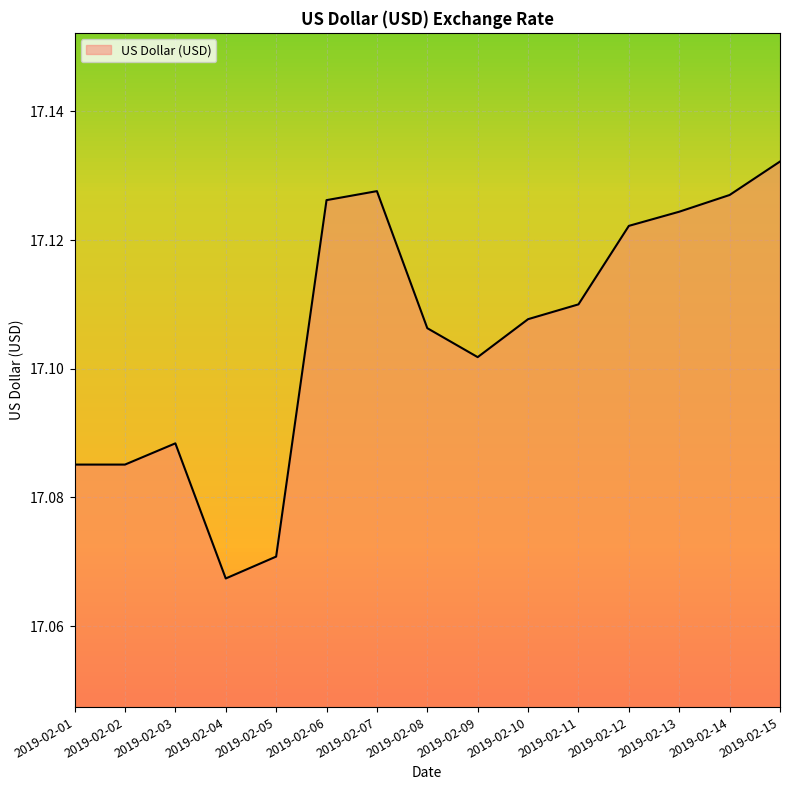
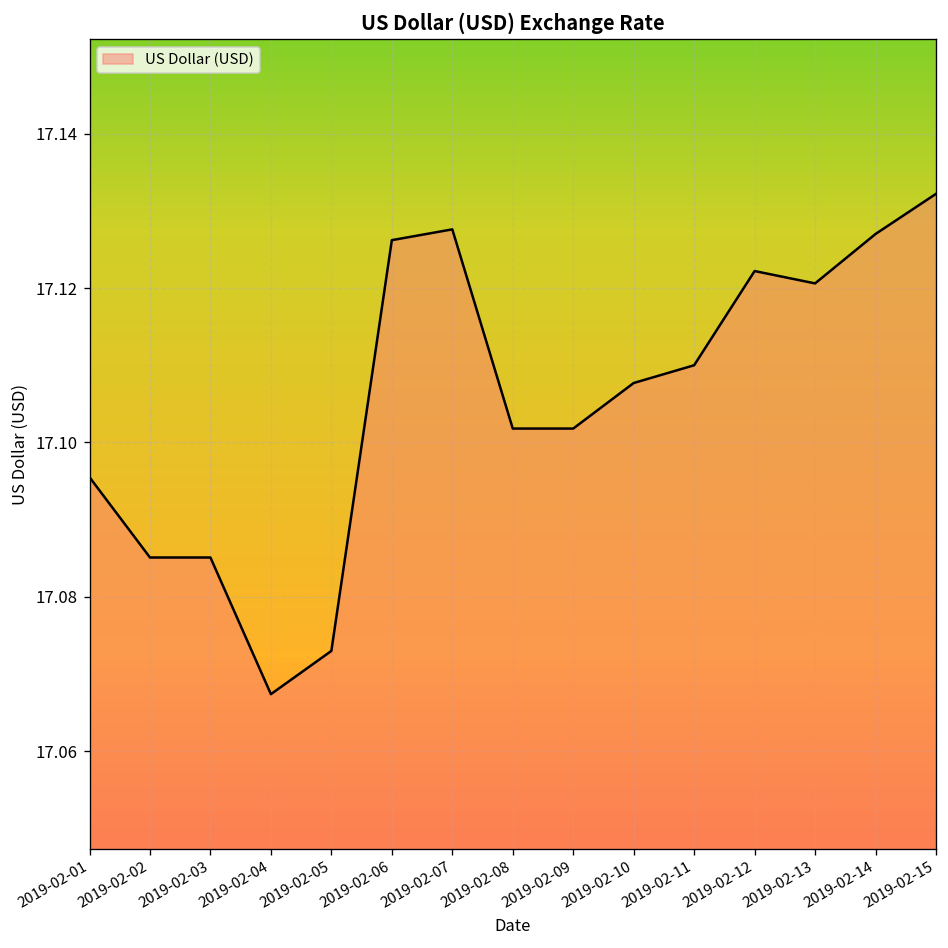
2019-02-01: 17.085 -> 17.096
2019-02-03: 17.088 -> 17.085
2019-02-05: 17.071 -> 17.073
2019-02-08: 17.106 -> 17.102
2019-02-13: 17.124 -> 17.121
